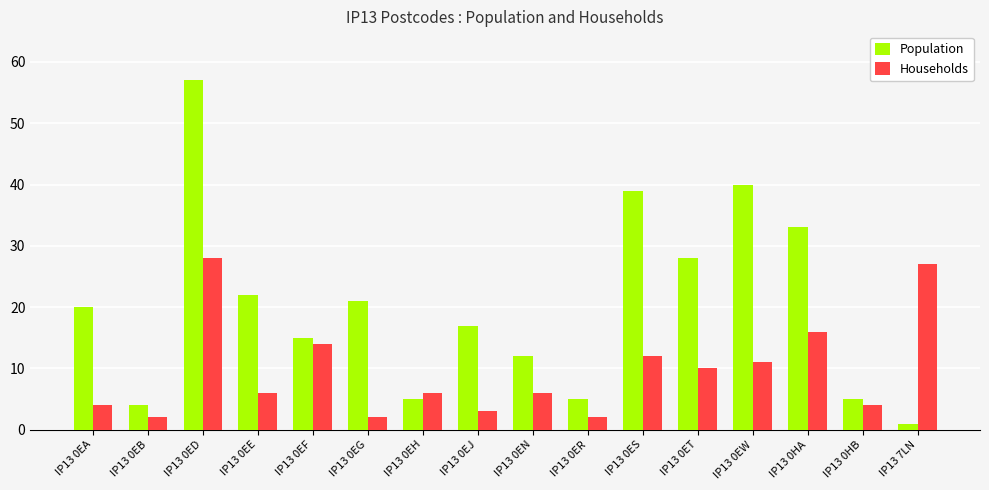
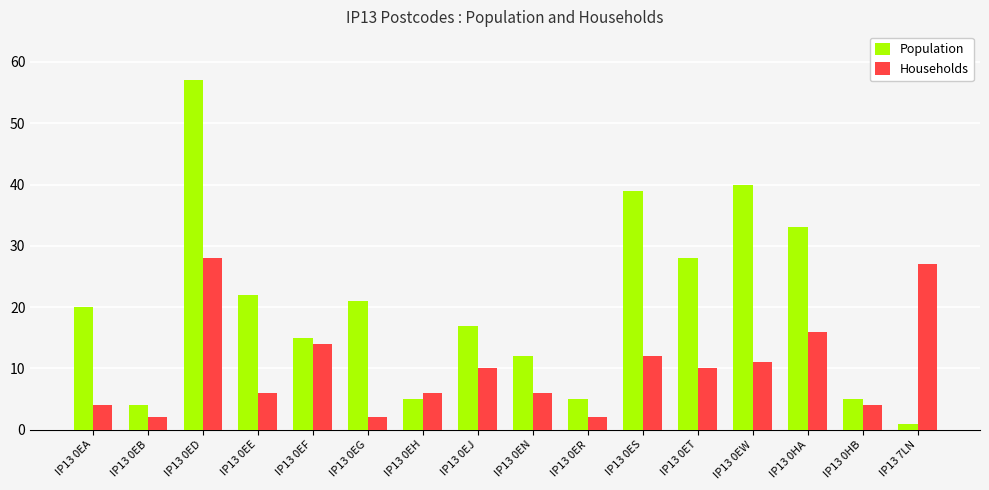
Households, IP13 0EJ: 3 -> 10
